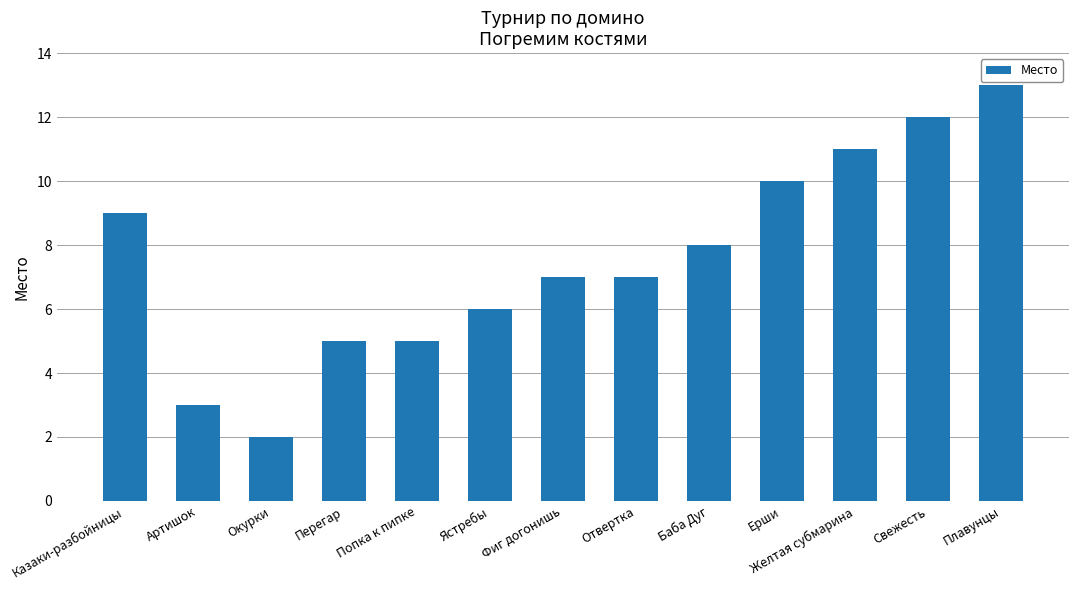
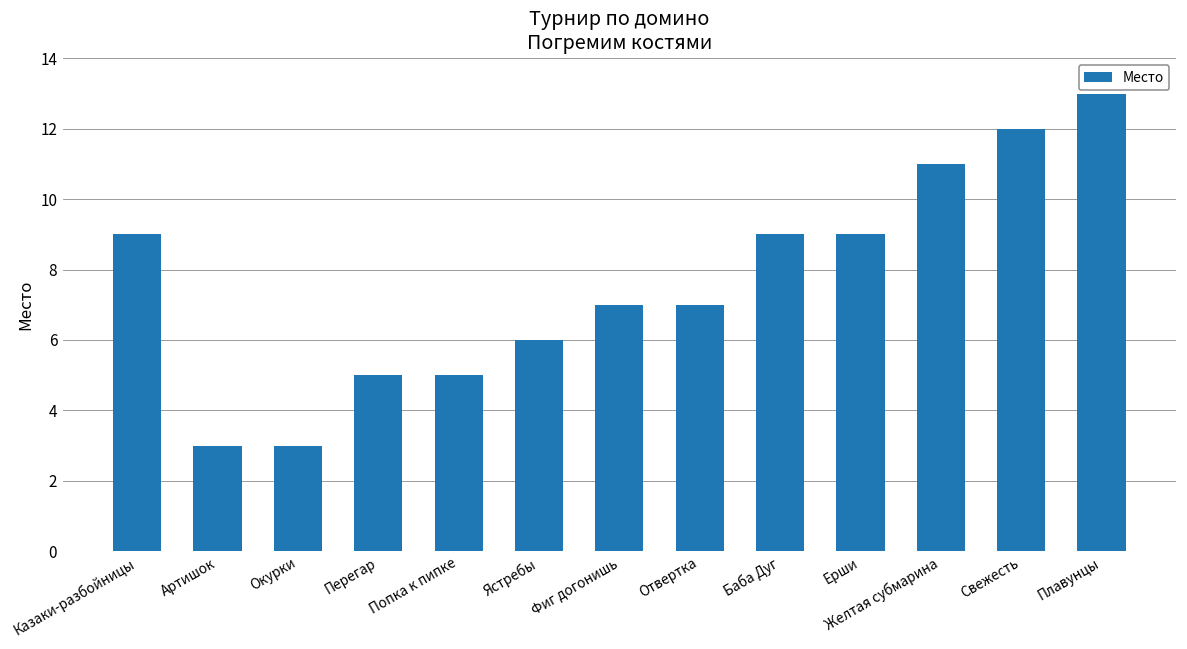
Окурки: 2 -> 3
Баба Дуг: 8 -> 9
Ерши: 10 -> 9
